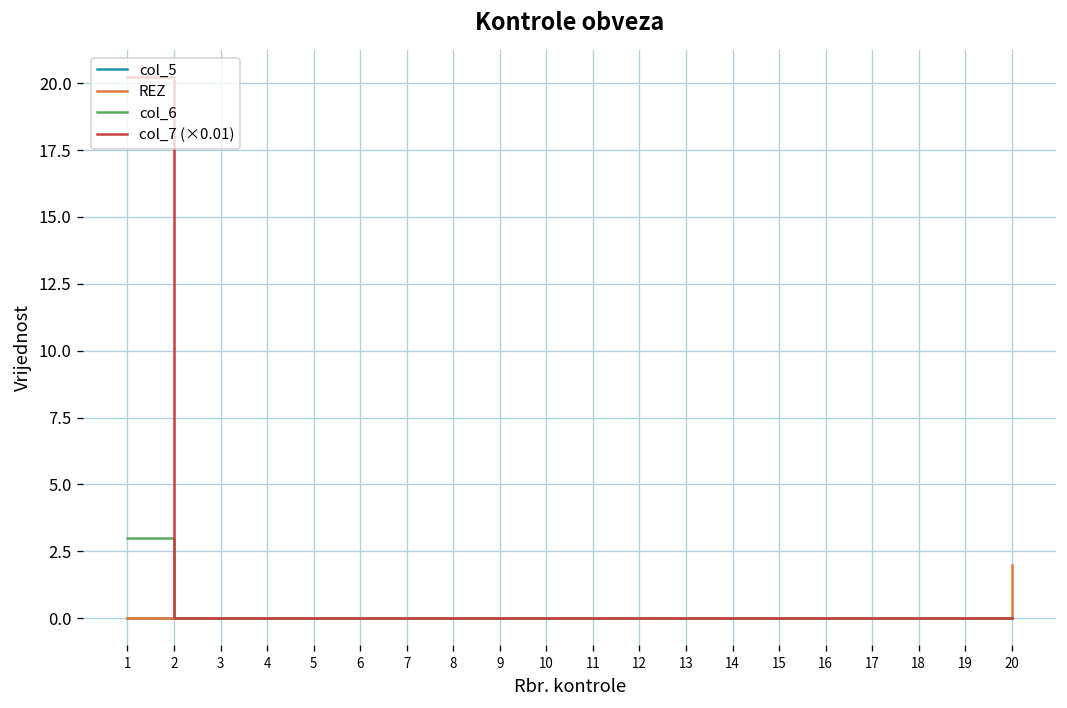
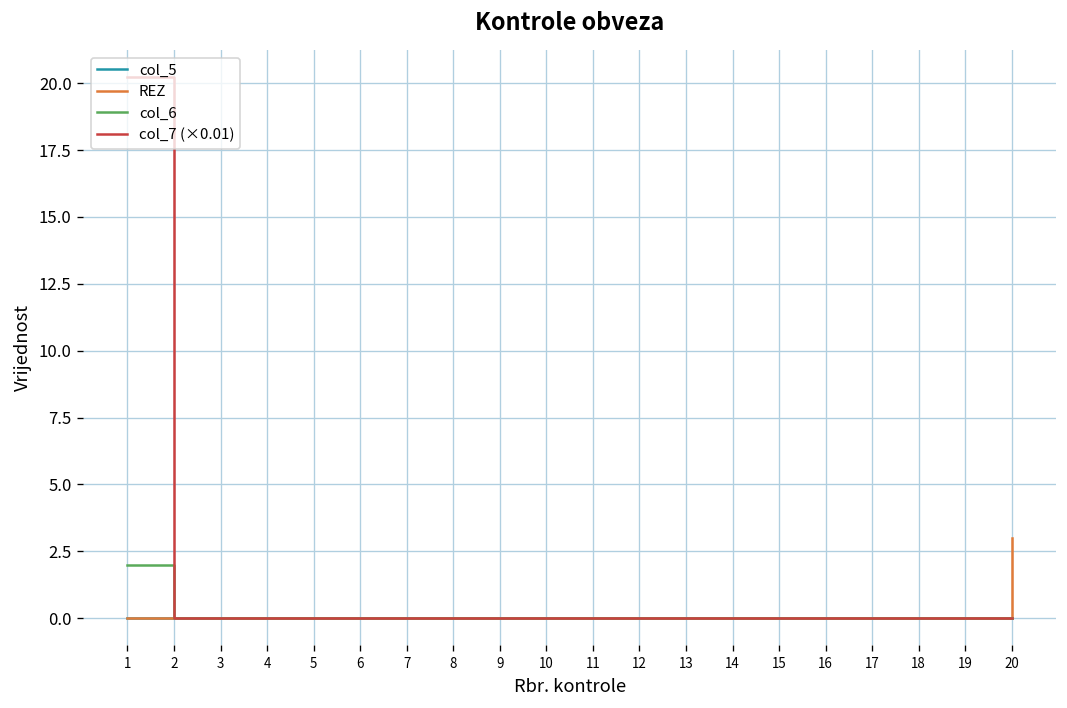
col_6, 1: 3 -> 2
REZ, 20: 2 -> 3
